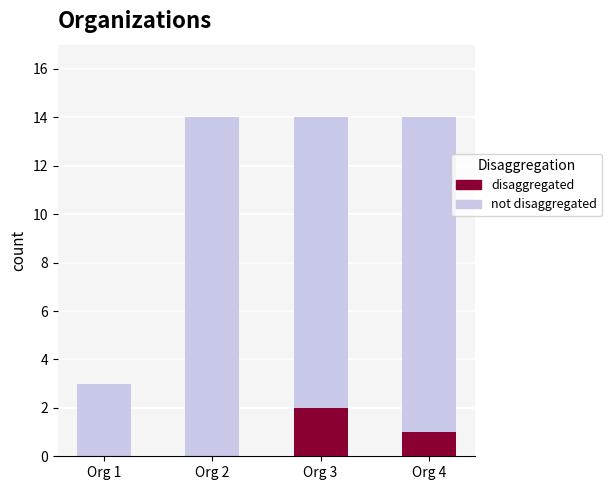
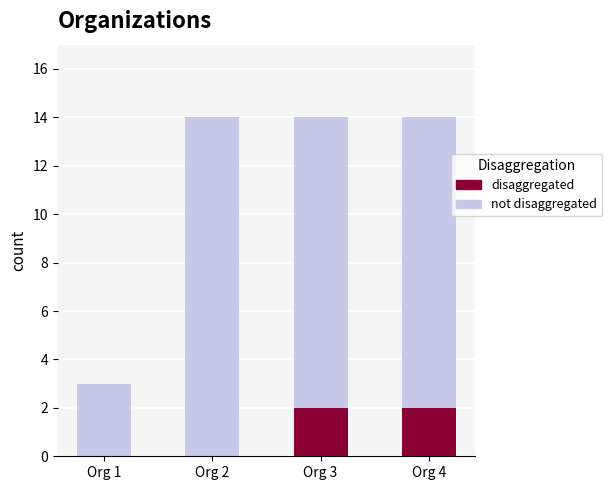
disaggregated, Org 4: 1 -> 2
